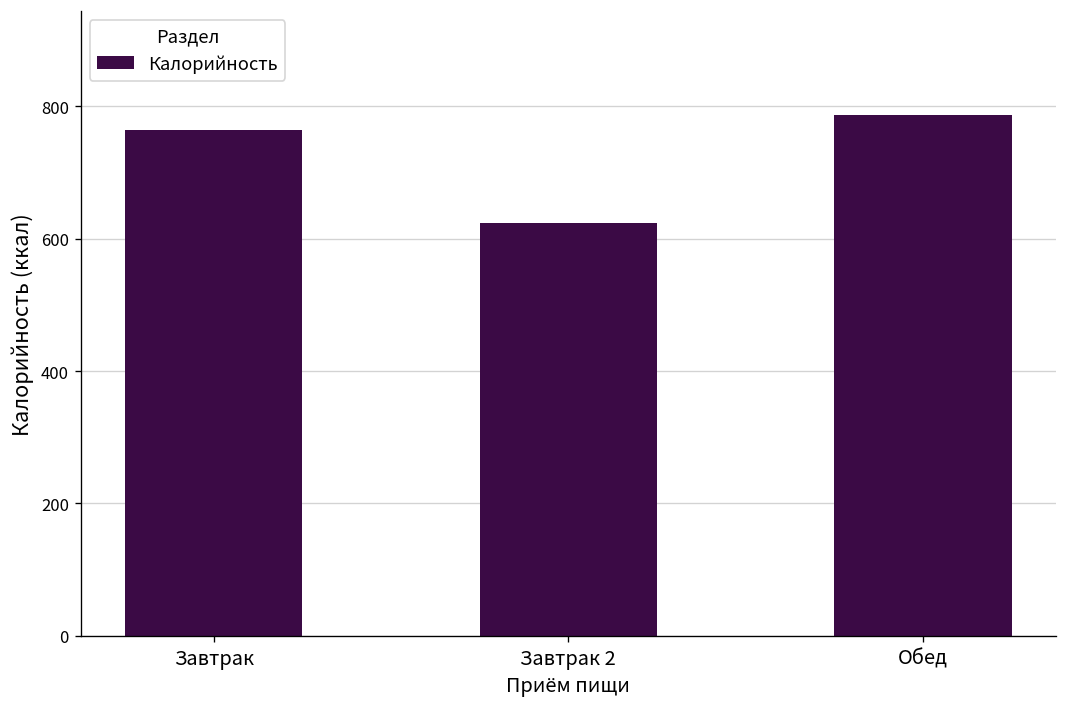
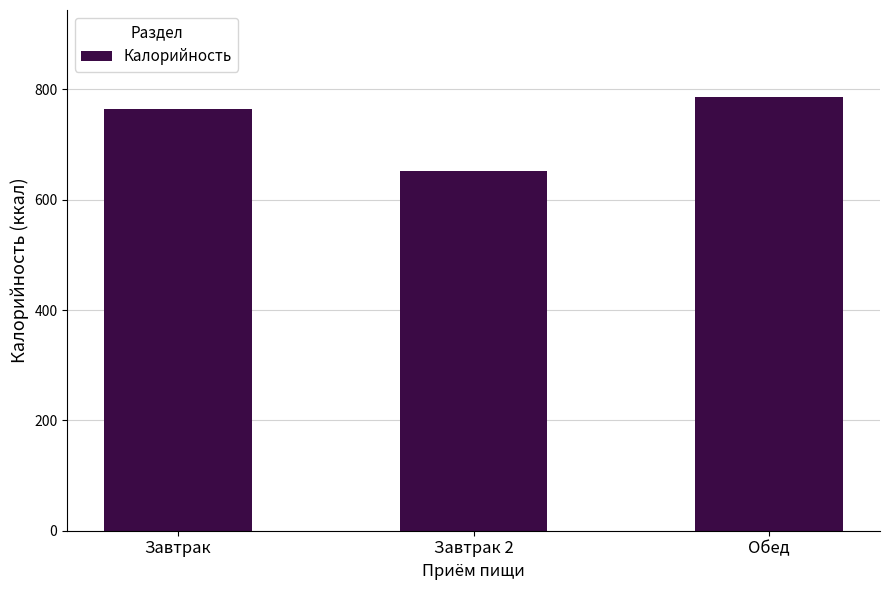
Завтрак 2: 620 -> 650
